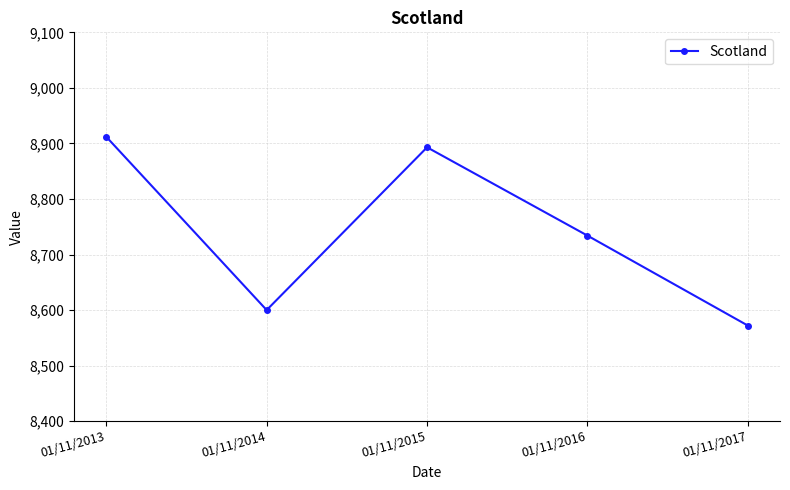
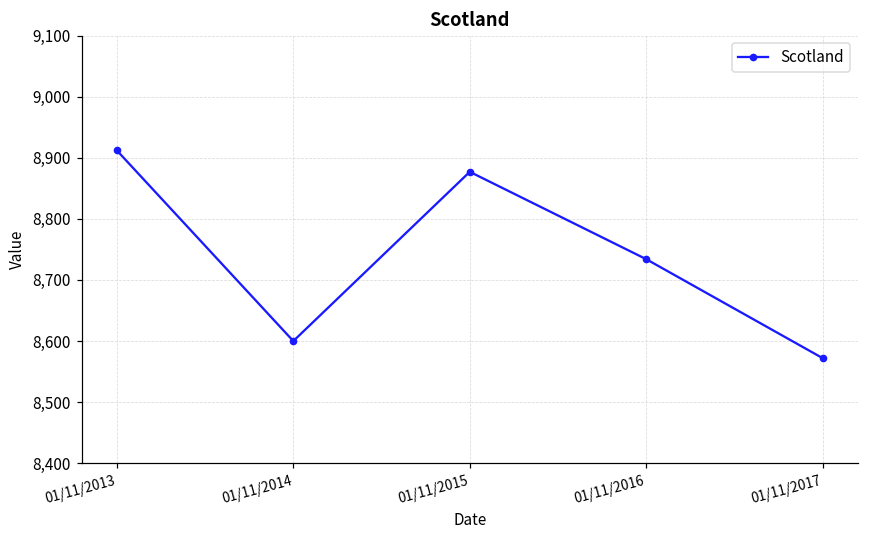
01/11/2015: 8,890 -> 8,880
